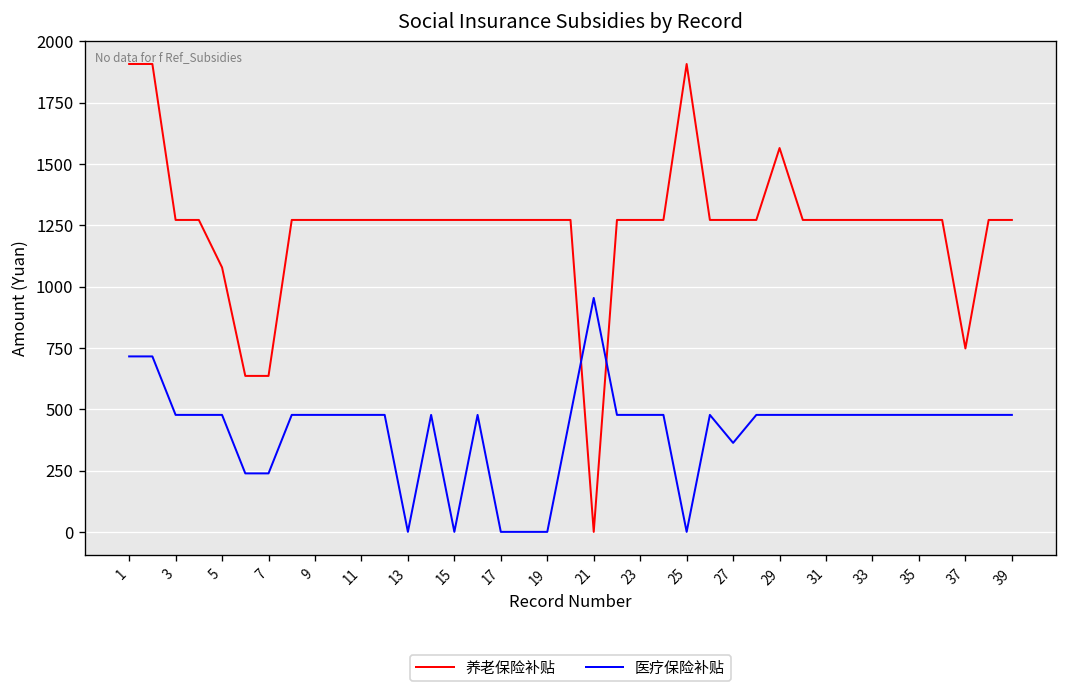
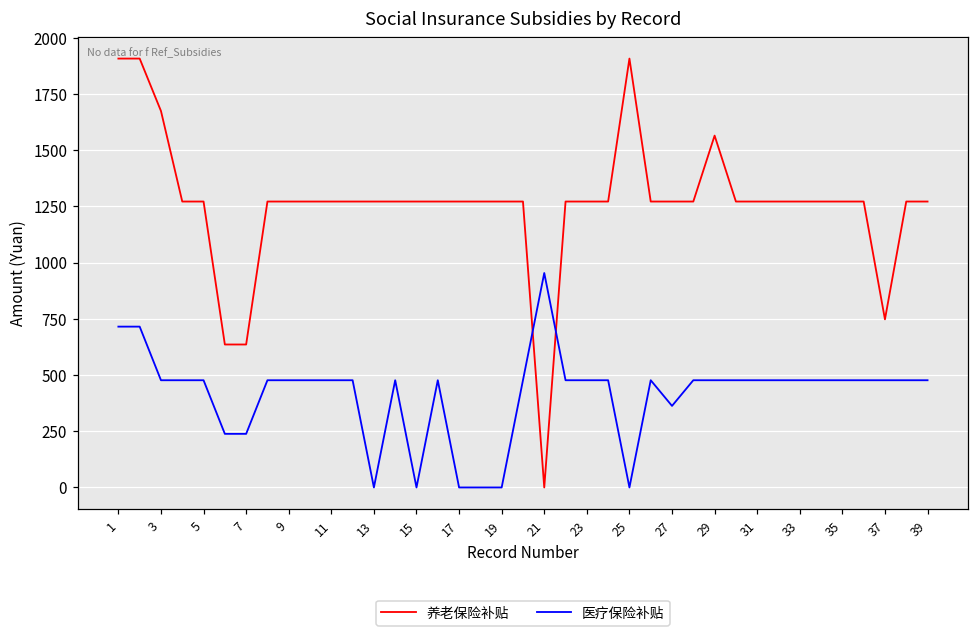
养老保险补贴, 3: 1270 -> 1670
养老保险补贴, 5: 1080 -> 1270
